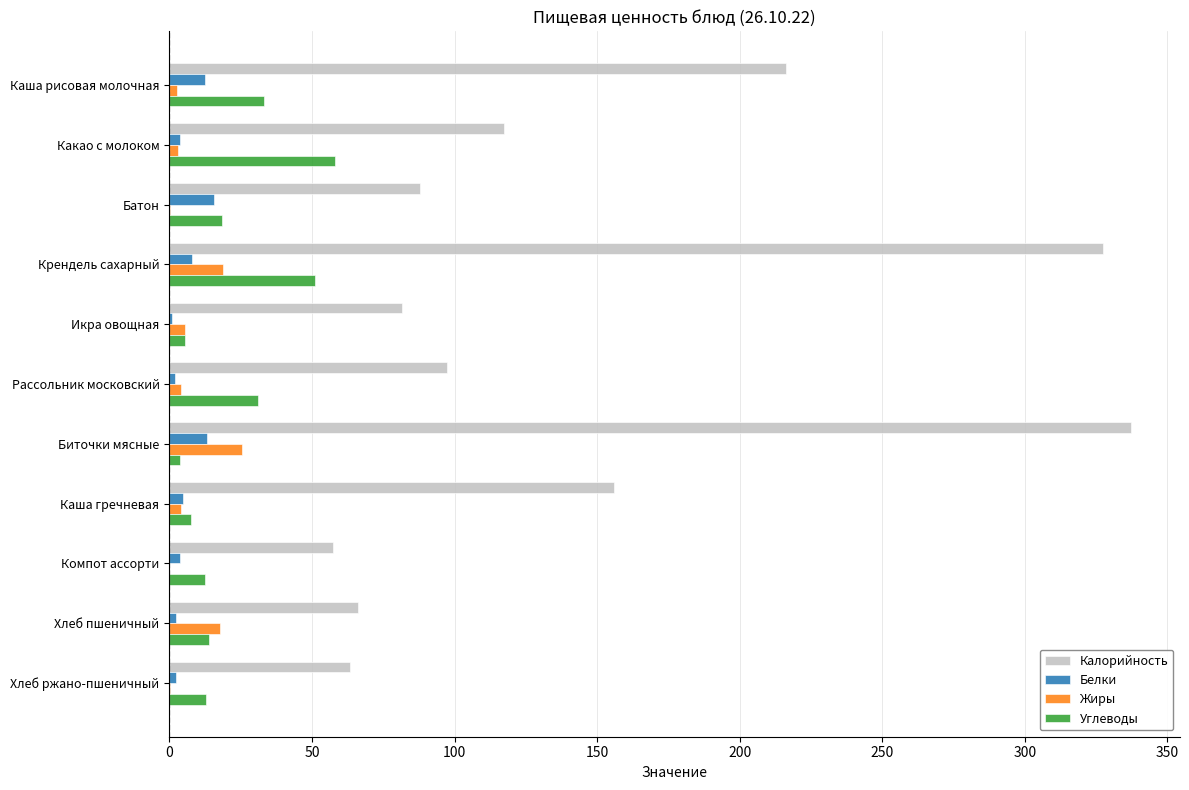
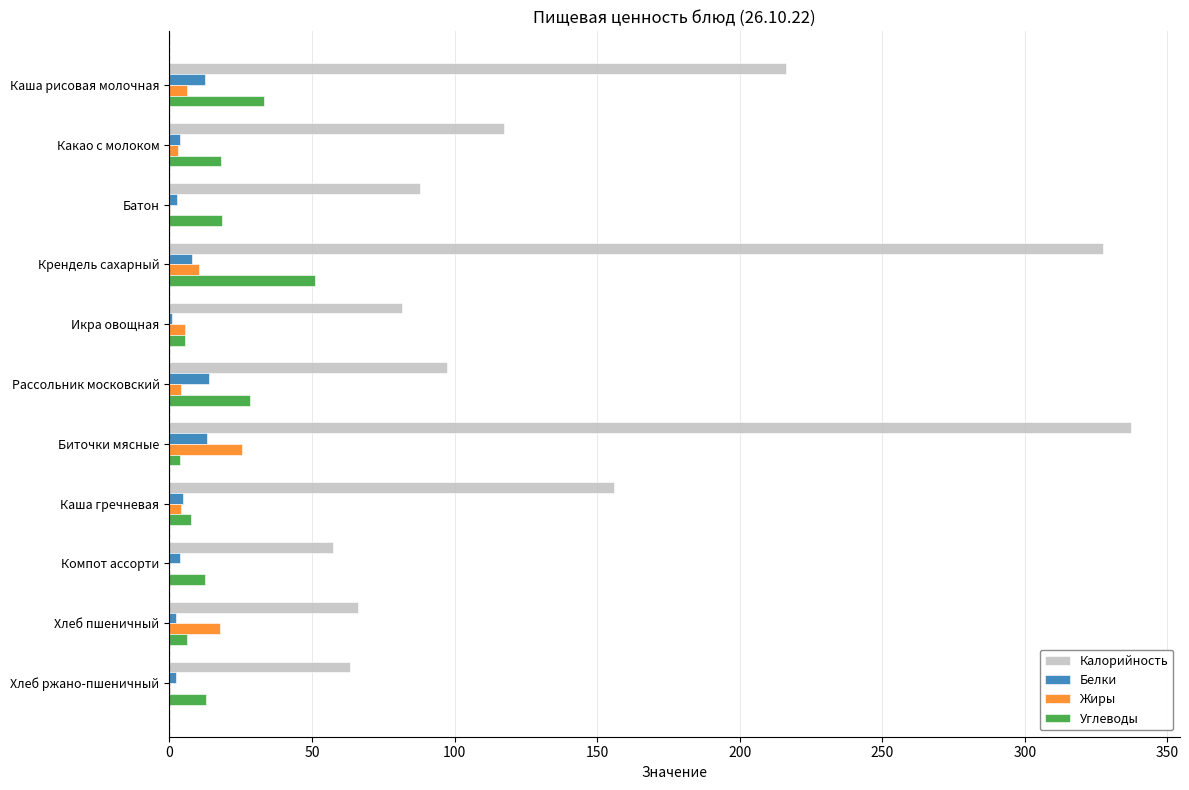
Жиры, Каша рисовая молочная: 3 -> 6
Углеводы, Какао с молоком: 58 -> 18
Белки, Батон: 16 -> 3
Жиры, Крендель сахарный: 19 -> 10
Белки, Рассольник московский: 2 -> 14
Углеводы, Рассольник московский: 31 -> 28
Углеводы, Хлеб пшеничный: 14 -> 6
